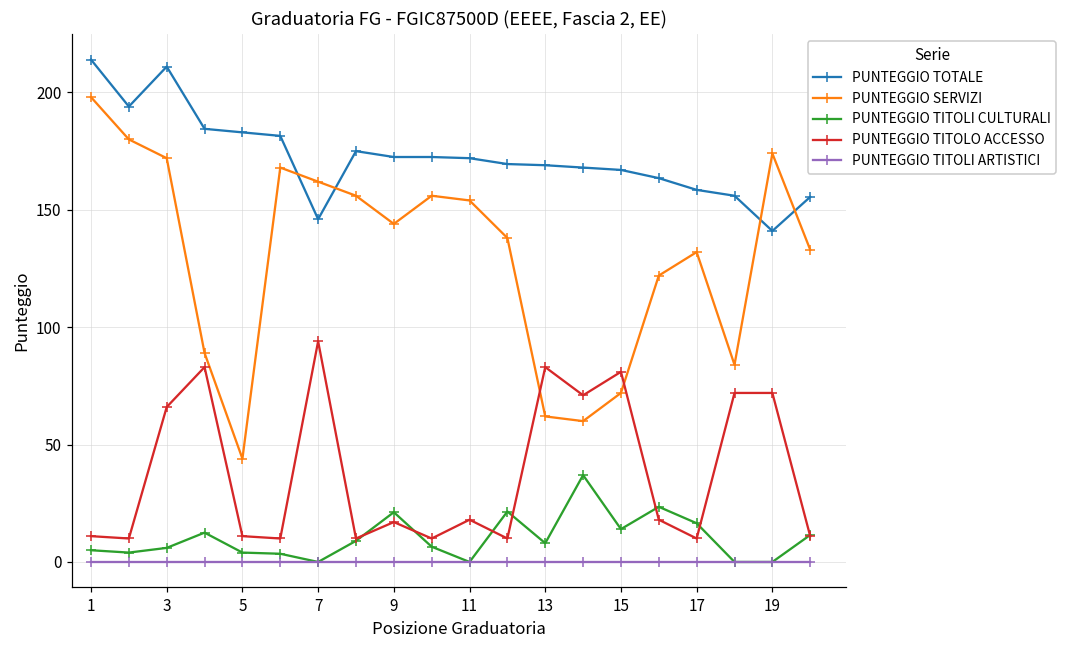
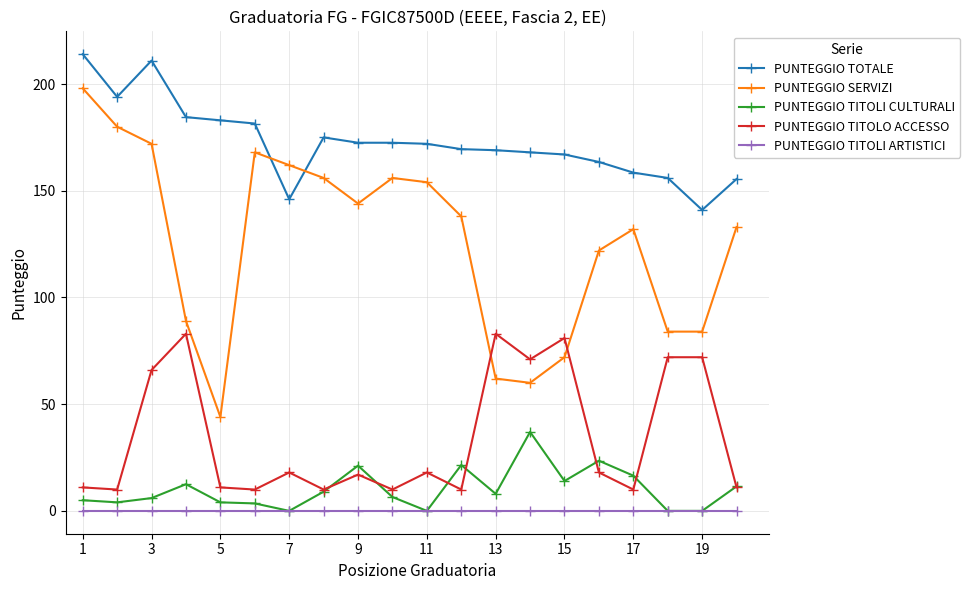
PUNTEGGIO TITOLO ACCESSO, 7: 94 -> 18
PUNTEGGIO SERVIZI, 19: 174 -> 84
